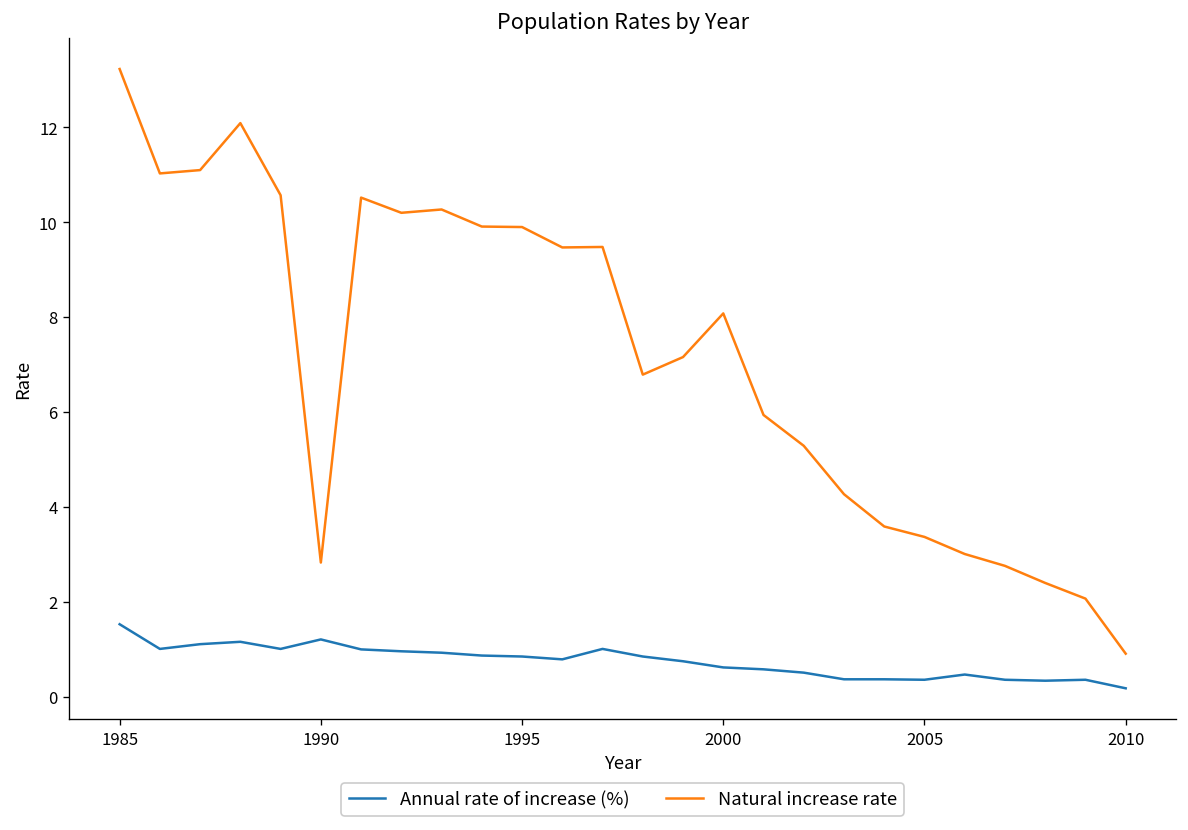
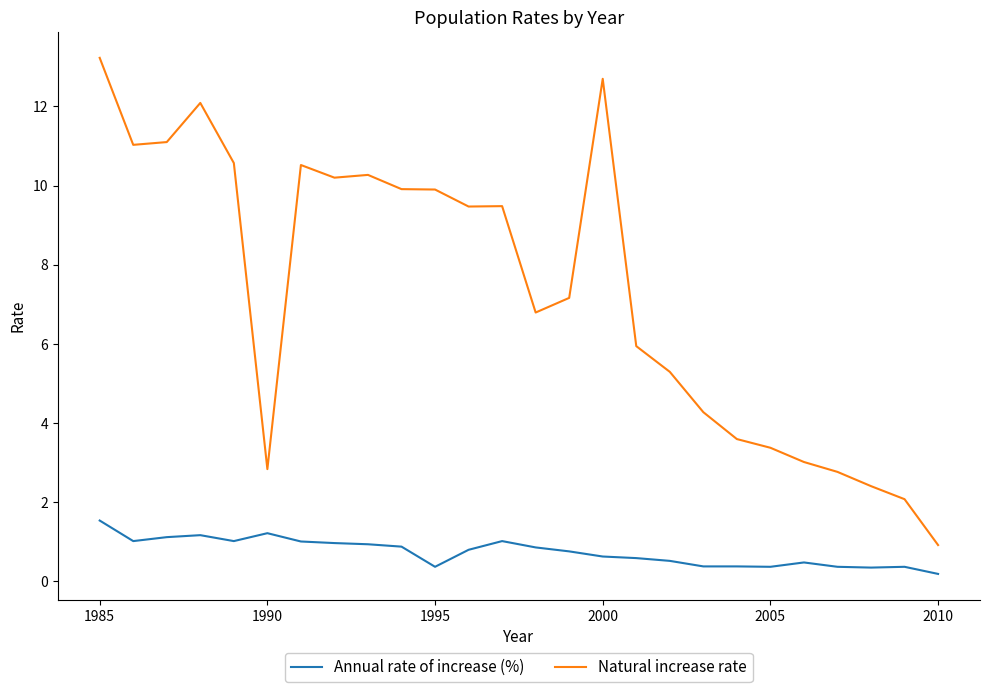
Annual rate of increase (%), 1995: 0.9 -> 0.4
Natural increase rate, 2000: 8.1 -> 12.7
